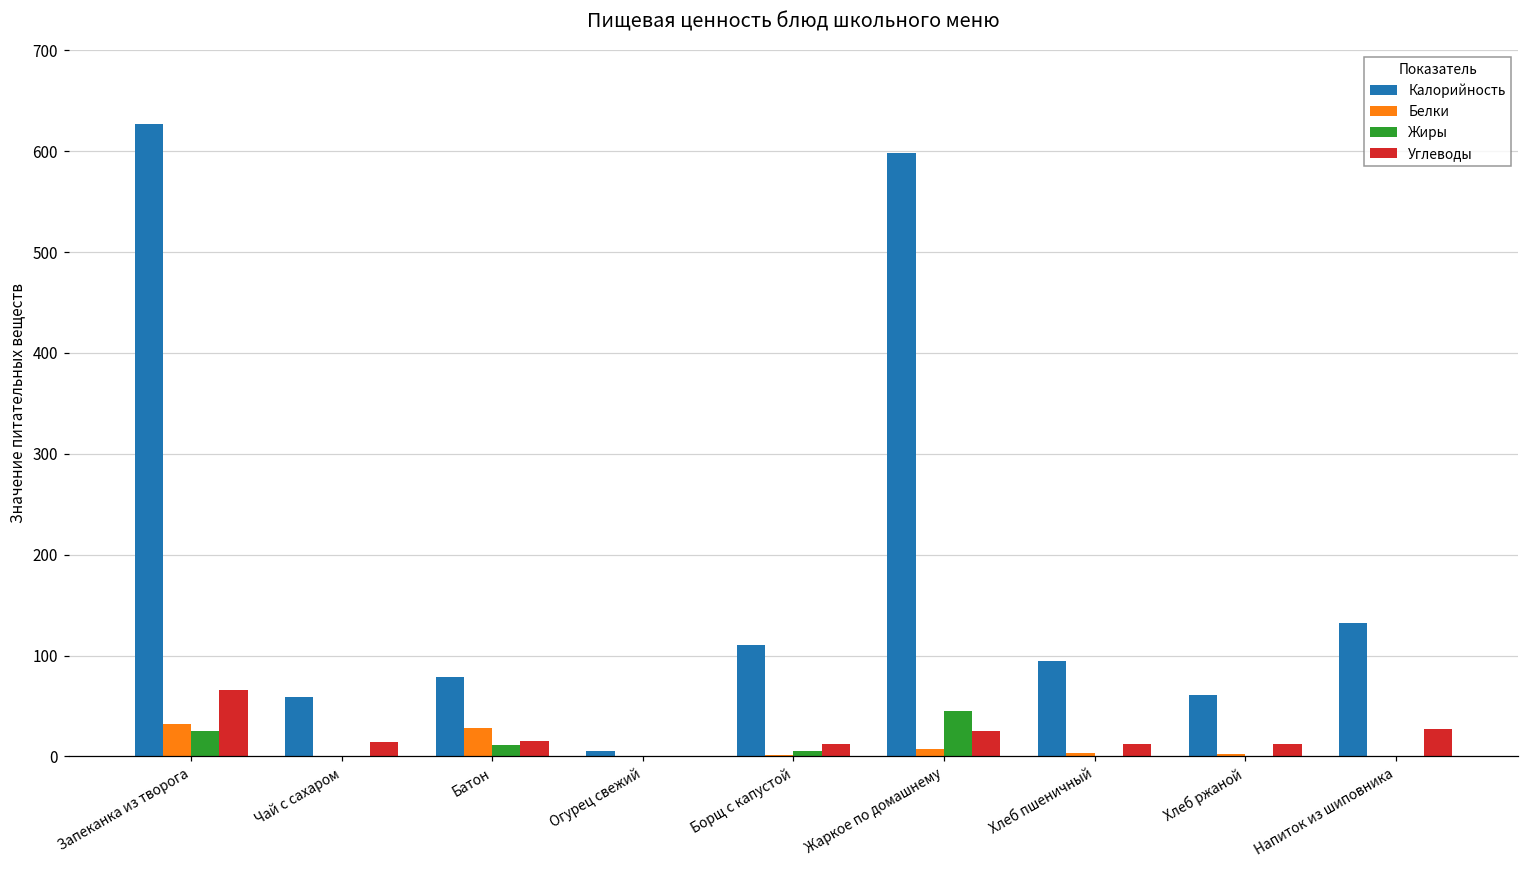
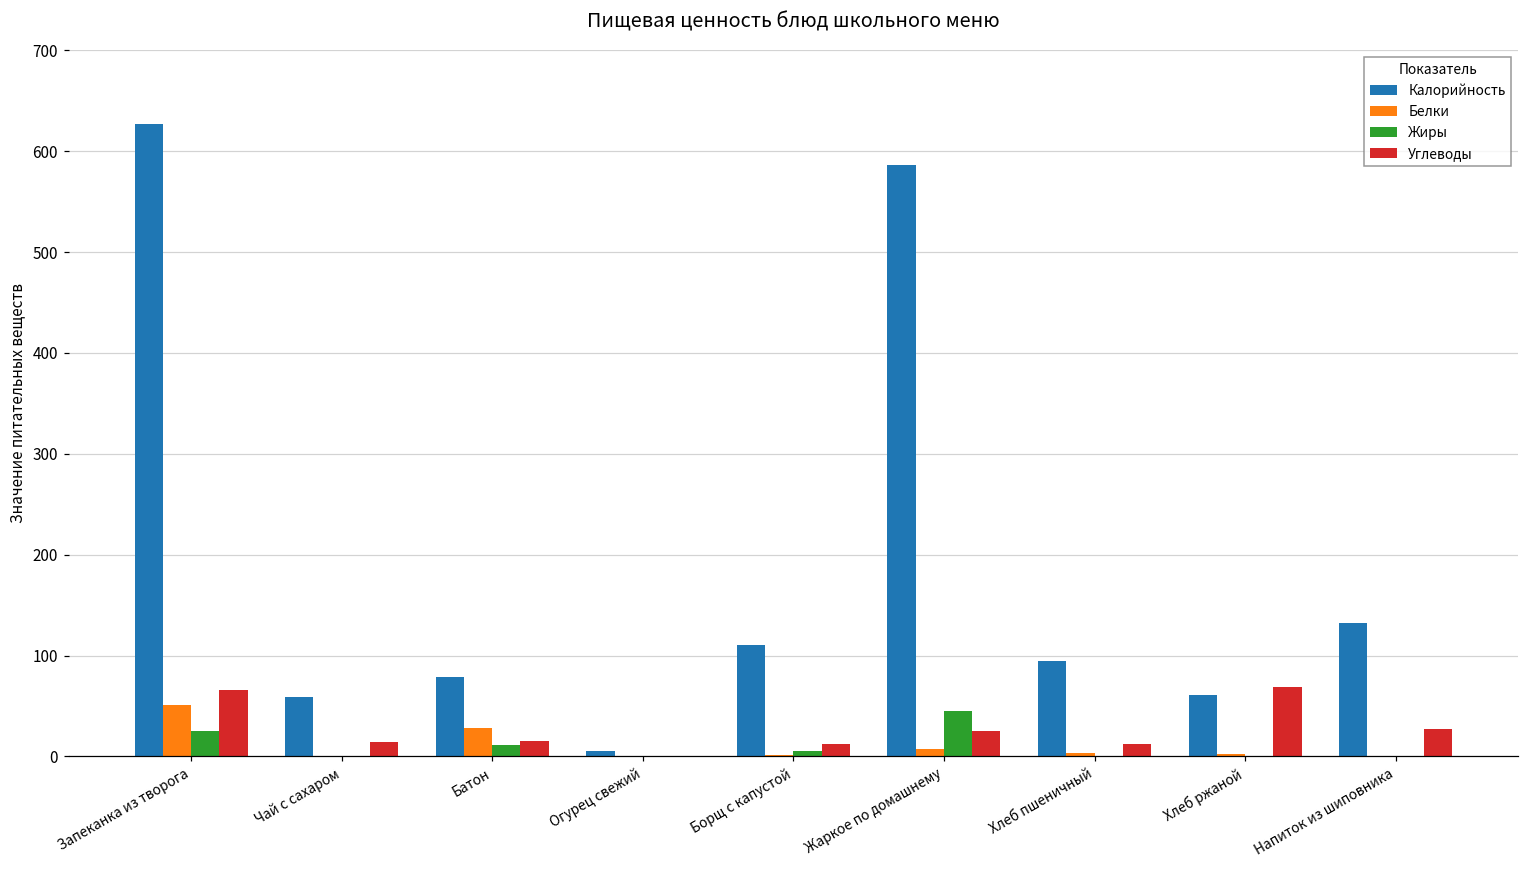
Белки, Запеканка из творога: 30 -> 50
Калорийность, Жаркое по домашнему: 600 -> 590
Углеводы, Хлеб ржаной: 10 -> 70
